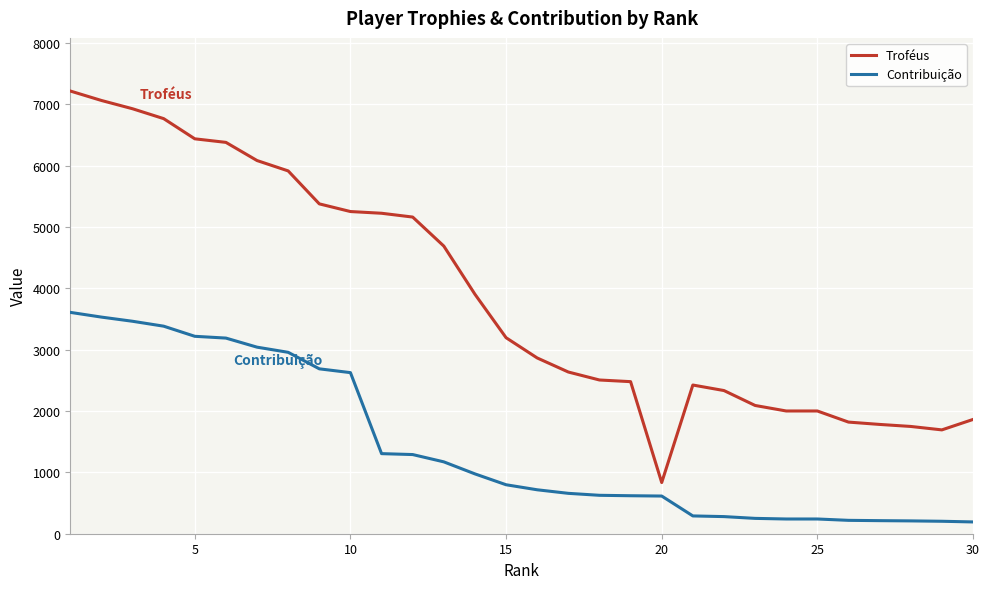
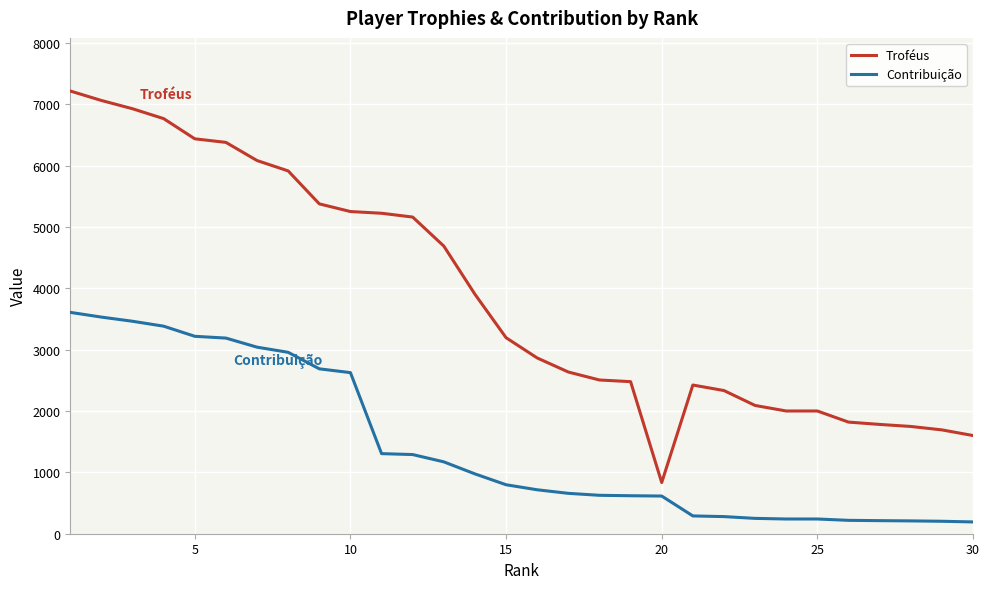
Troféus, 30: 1900 -> 1600
